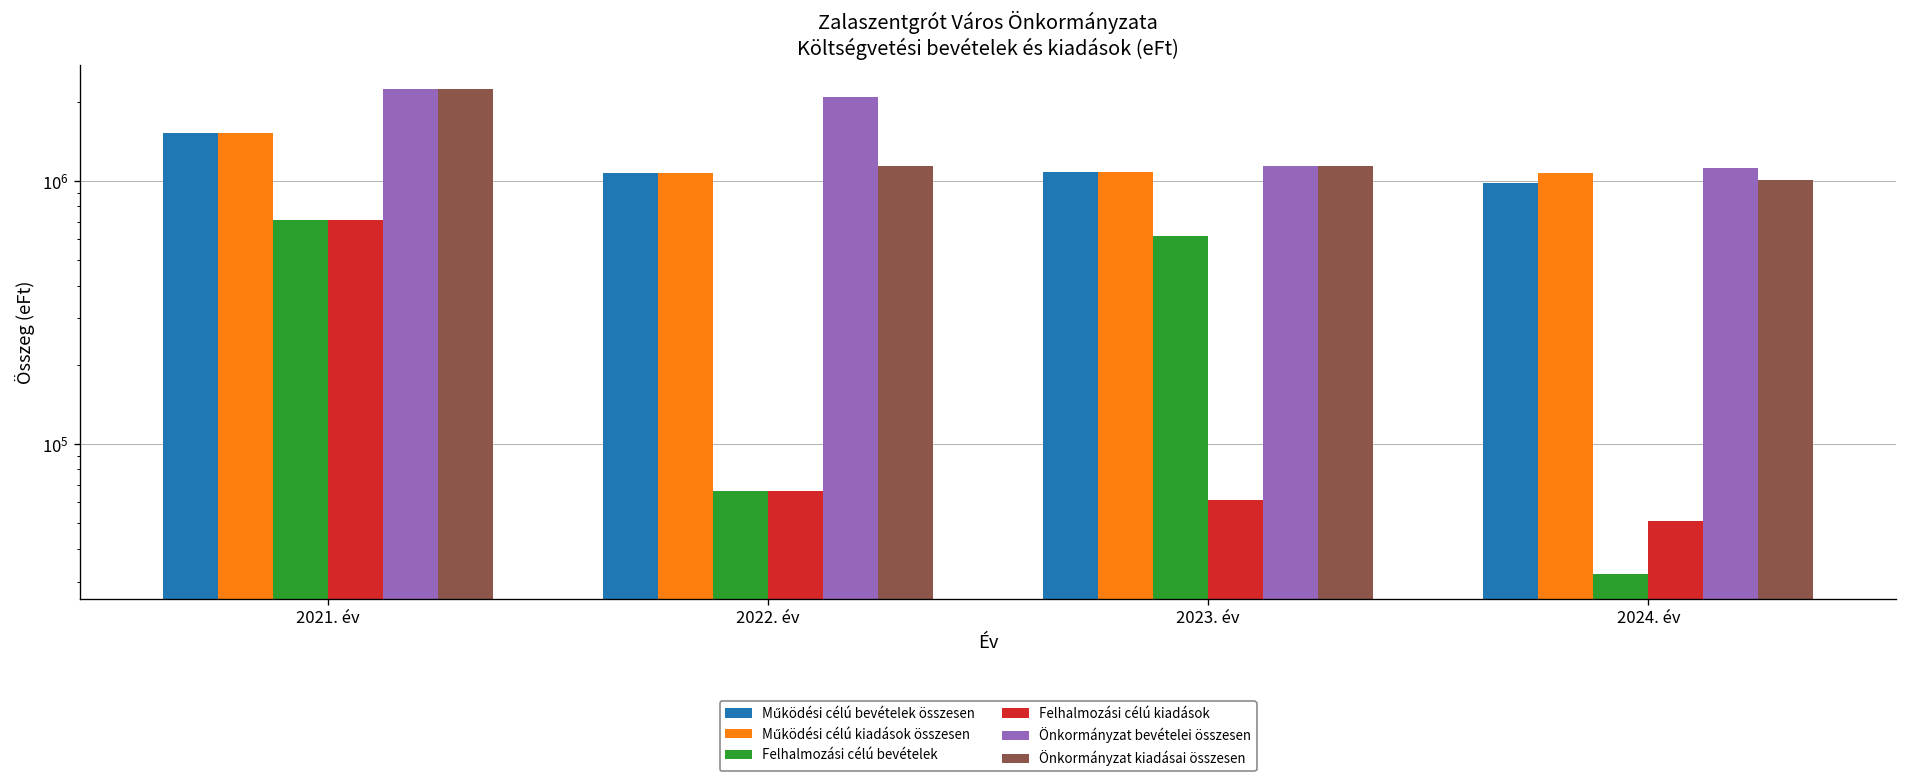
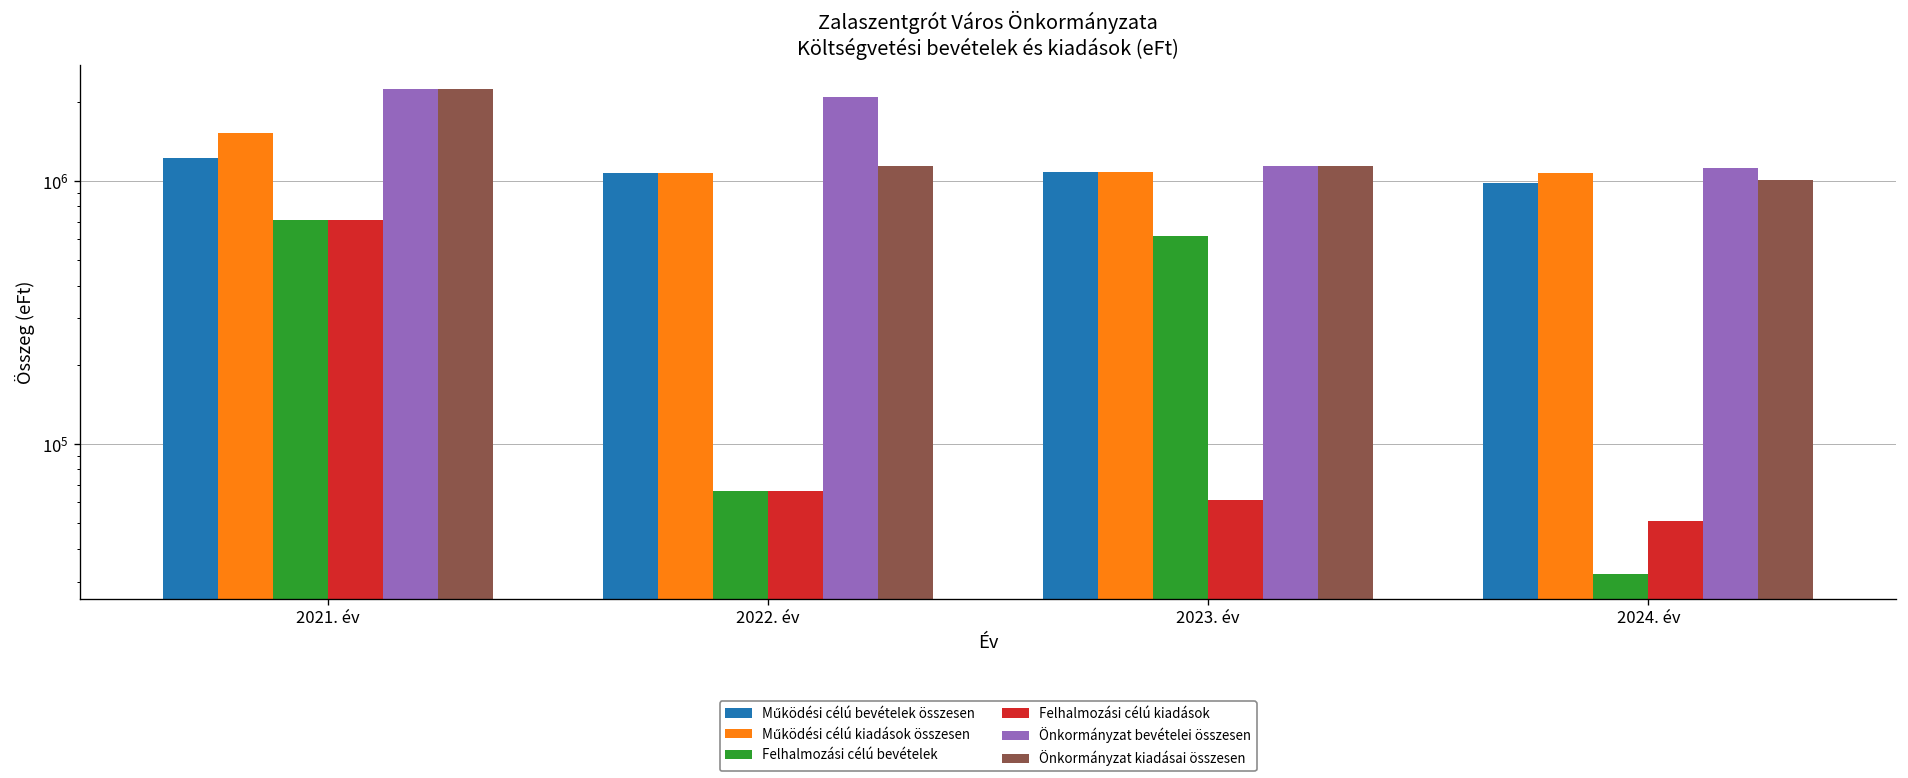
Működési célú bevételek összesen, 2021. év: 1500000 -> 1200000
